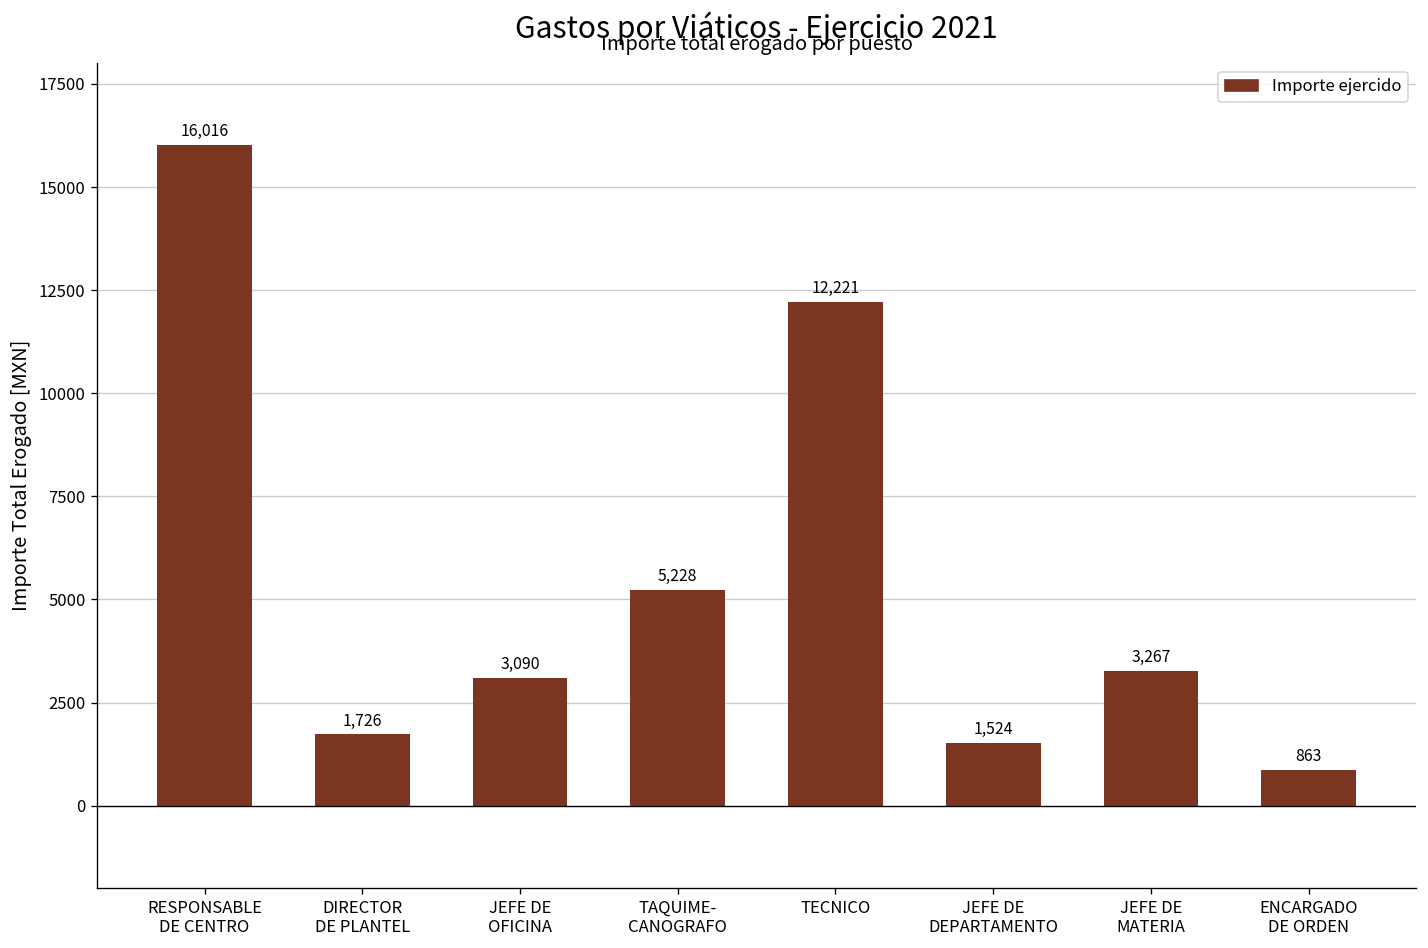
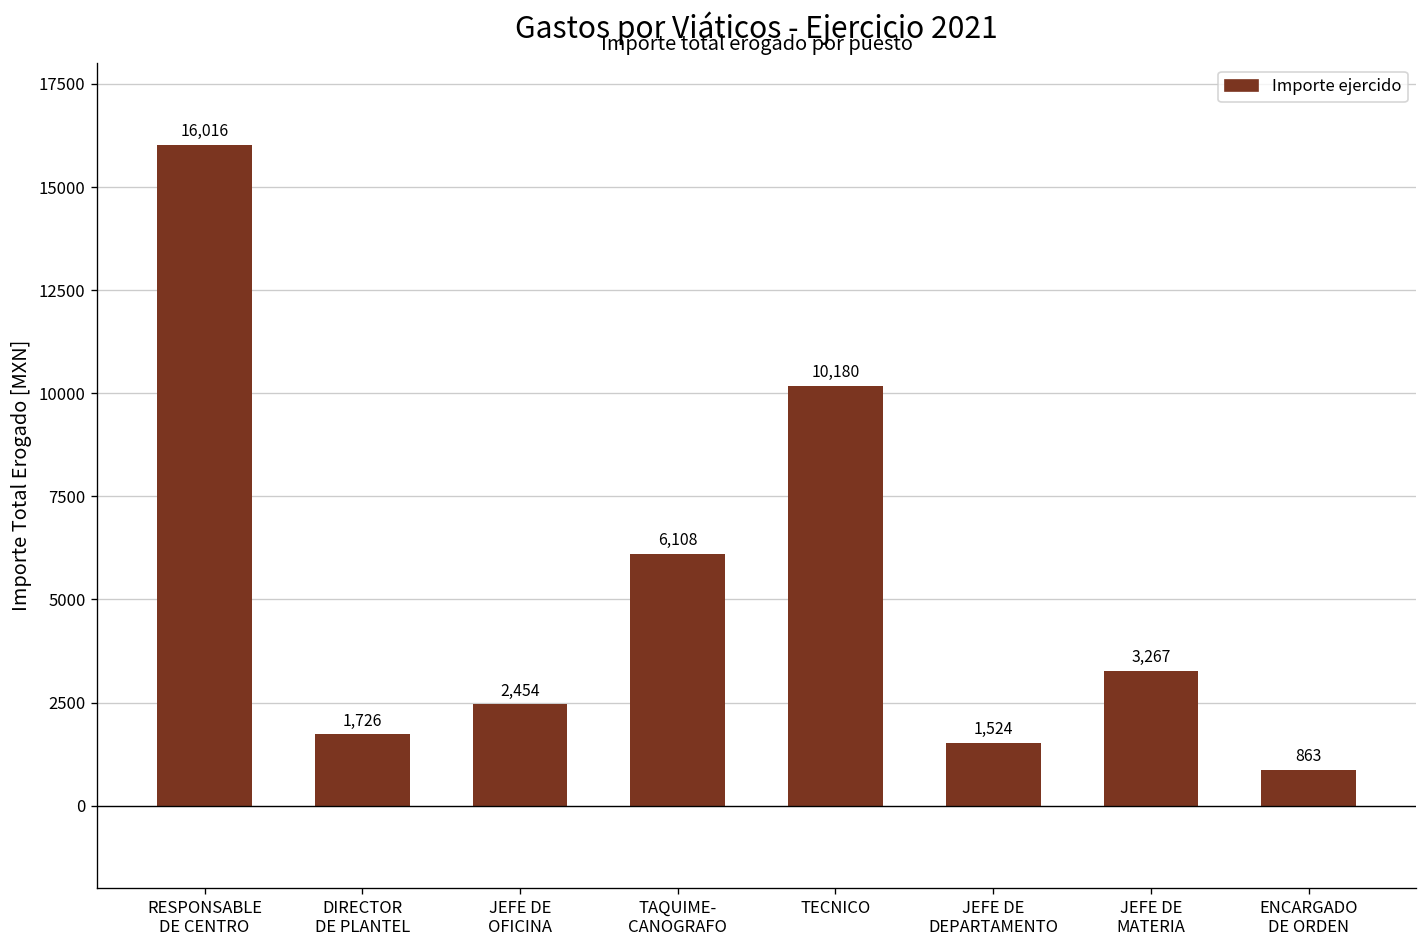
JEFE DE OFICINA: 3,090 -> 2,454
TAQUIME- CANOGRAFO: 5,228 -> 6,108
TECNICO: 12,221 -> 10,180
